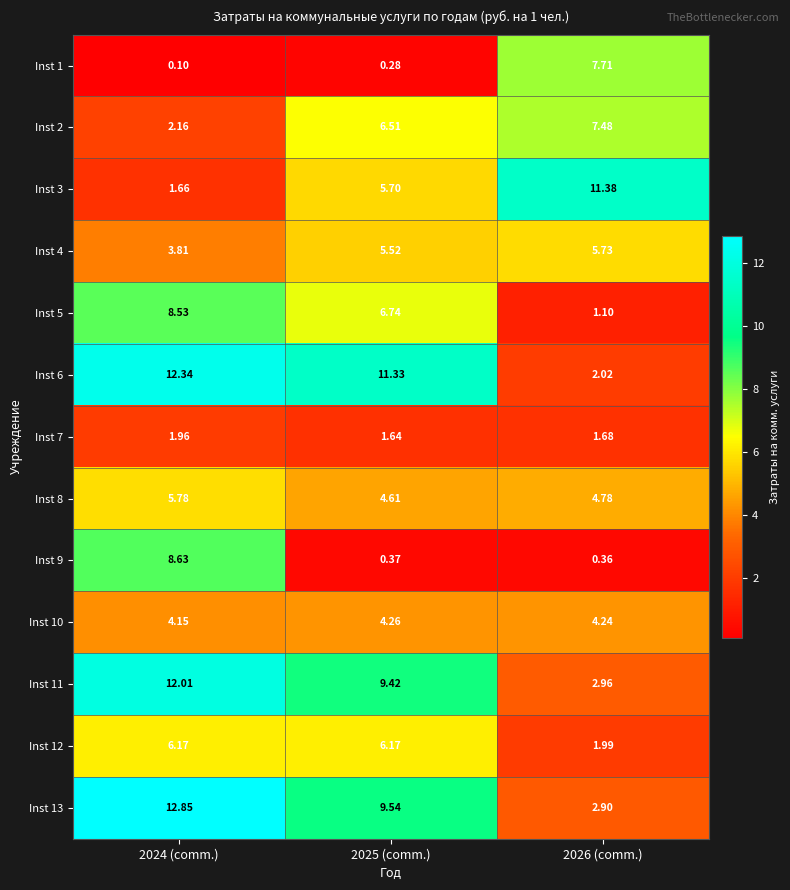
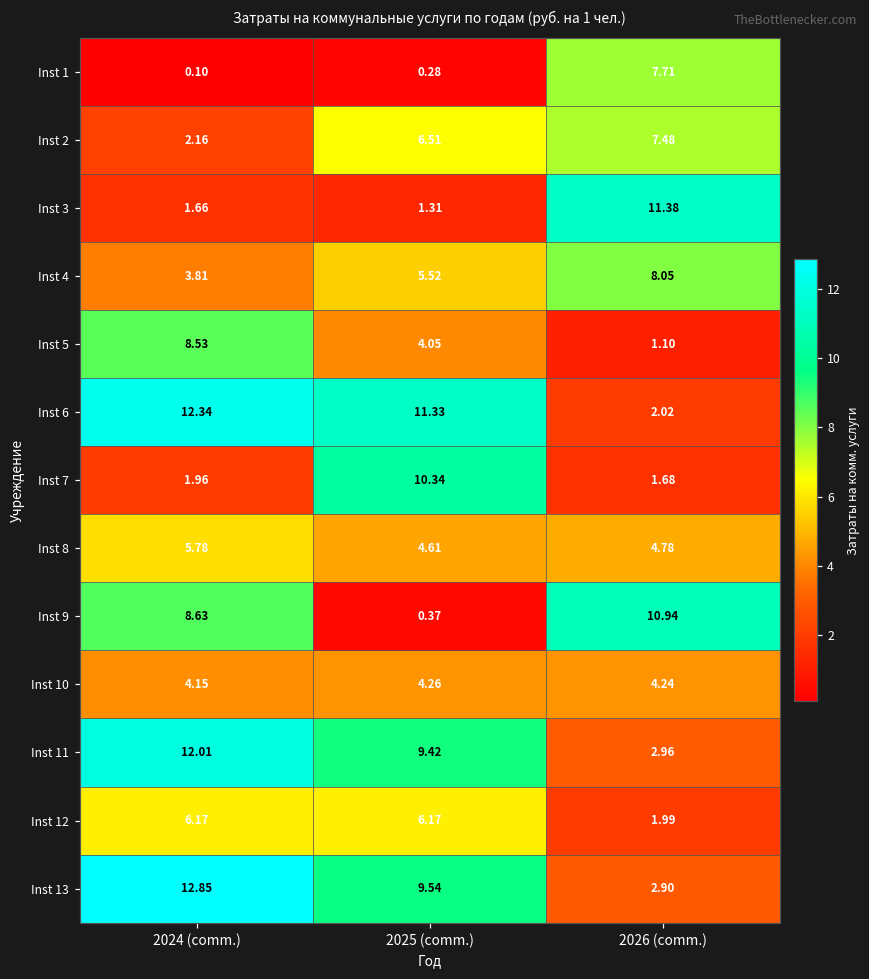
Inst 3, 2025 (comm.): 5.70 -> 1.31
Inst 4, 2026 (comm.): 5.73 -> 8.05
Inst 5, 2025 (comm.): 6.74 -> 4.05
Inst 7, 2025 (comm.): 1.64 -> 10.34
Inst 9, 2026 (comm.): 0.36 -> 10.94
